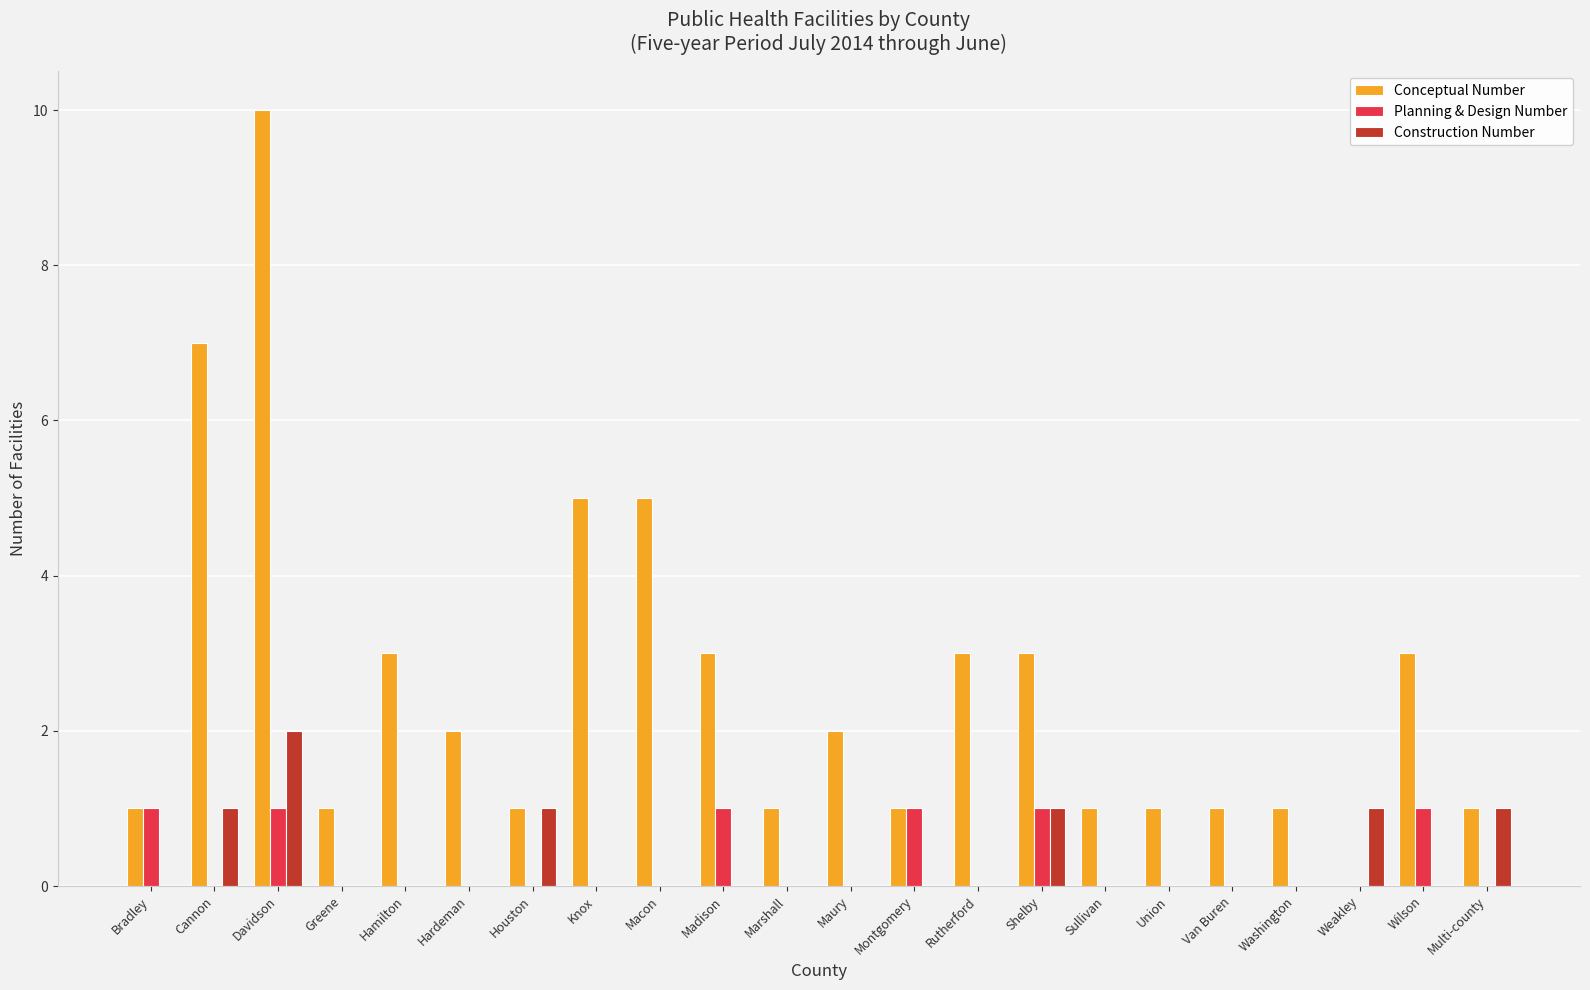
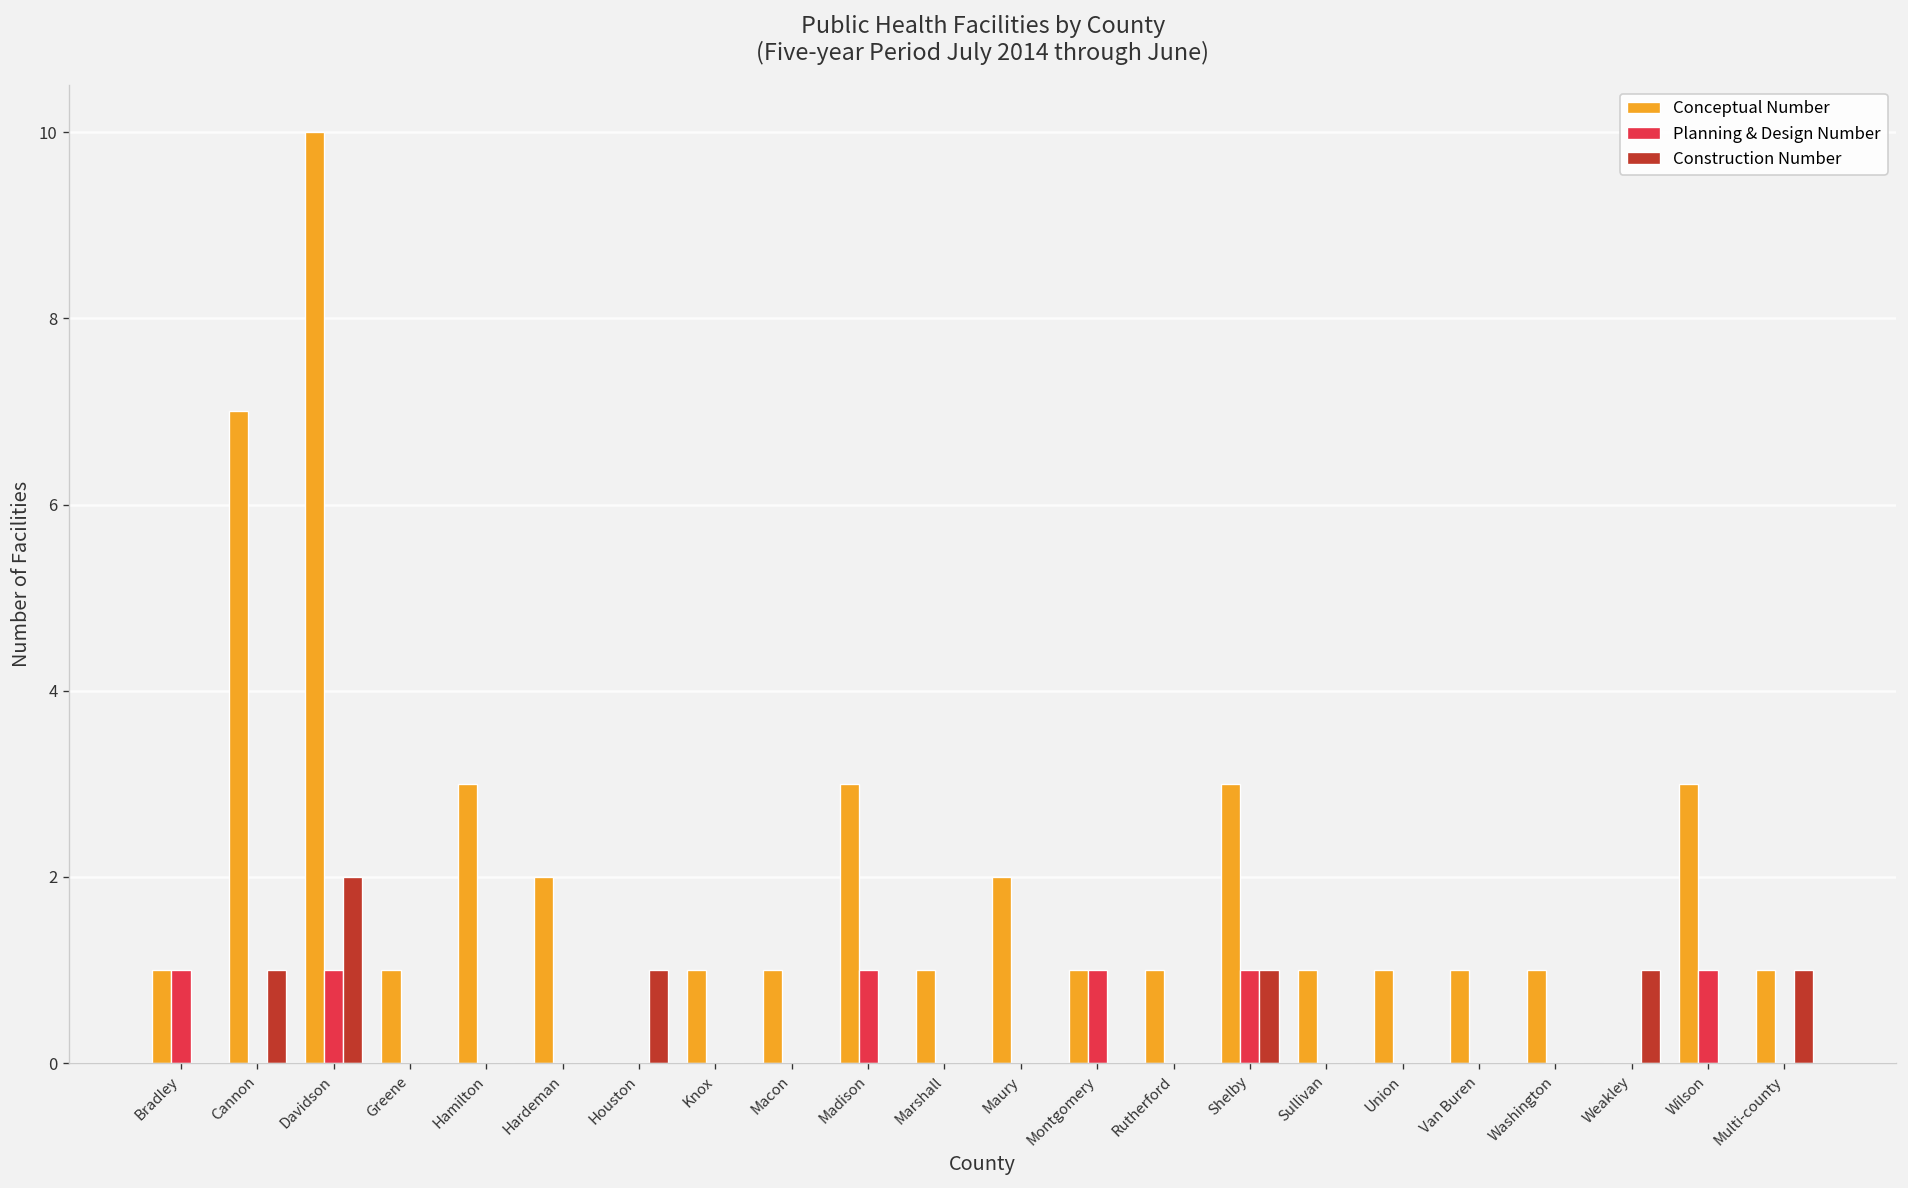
Conceptual Number, Houston: 1 -> 0
Conceptual Number, Knox: 5 -> 1
Conceptual Number, Macon: 5 -> 1
Conceptual Number, Rutherford: 3 -> 1
